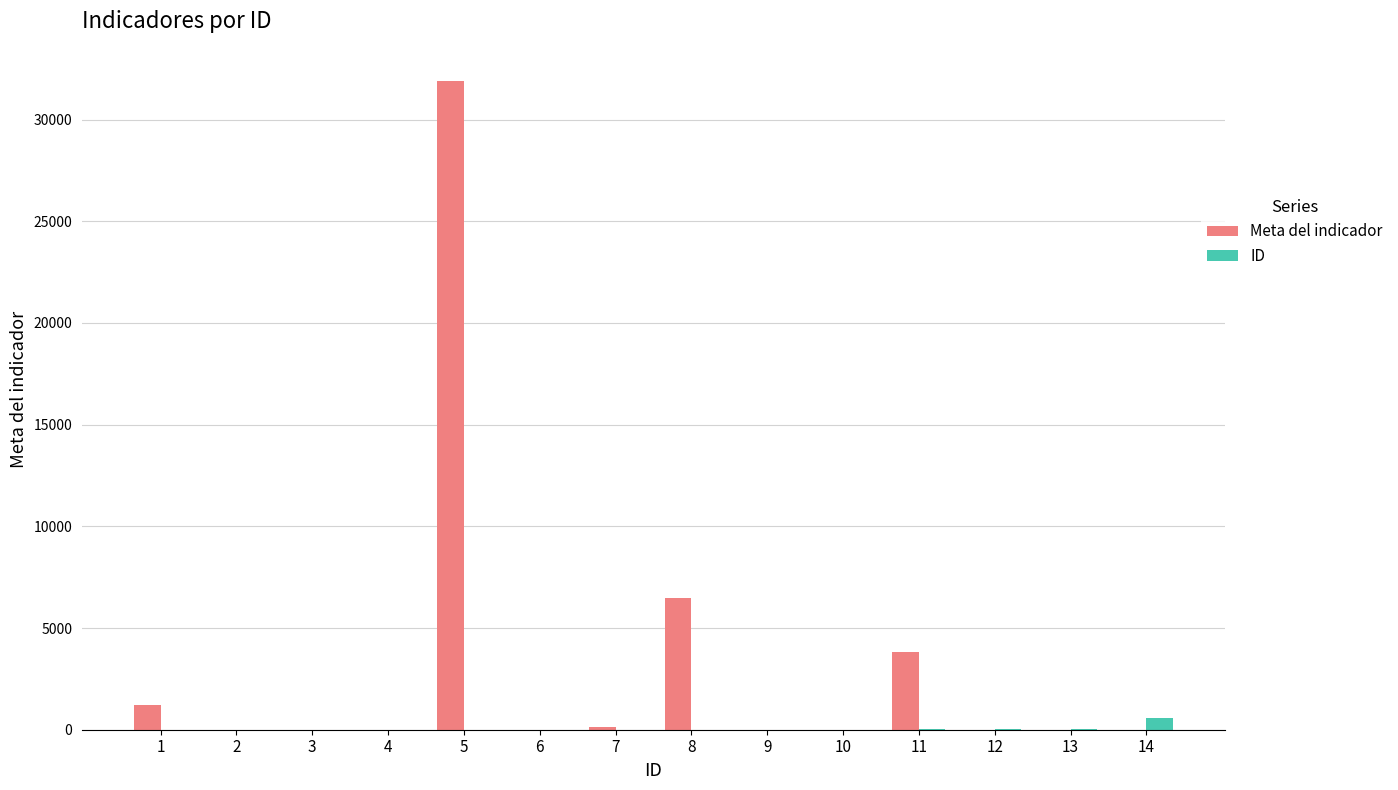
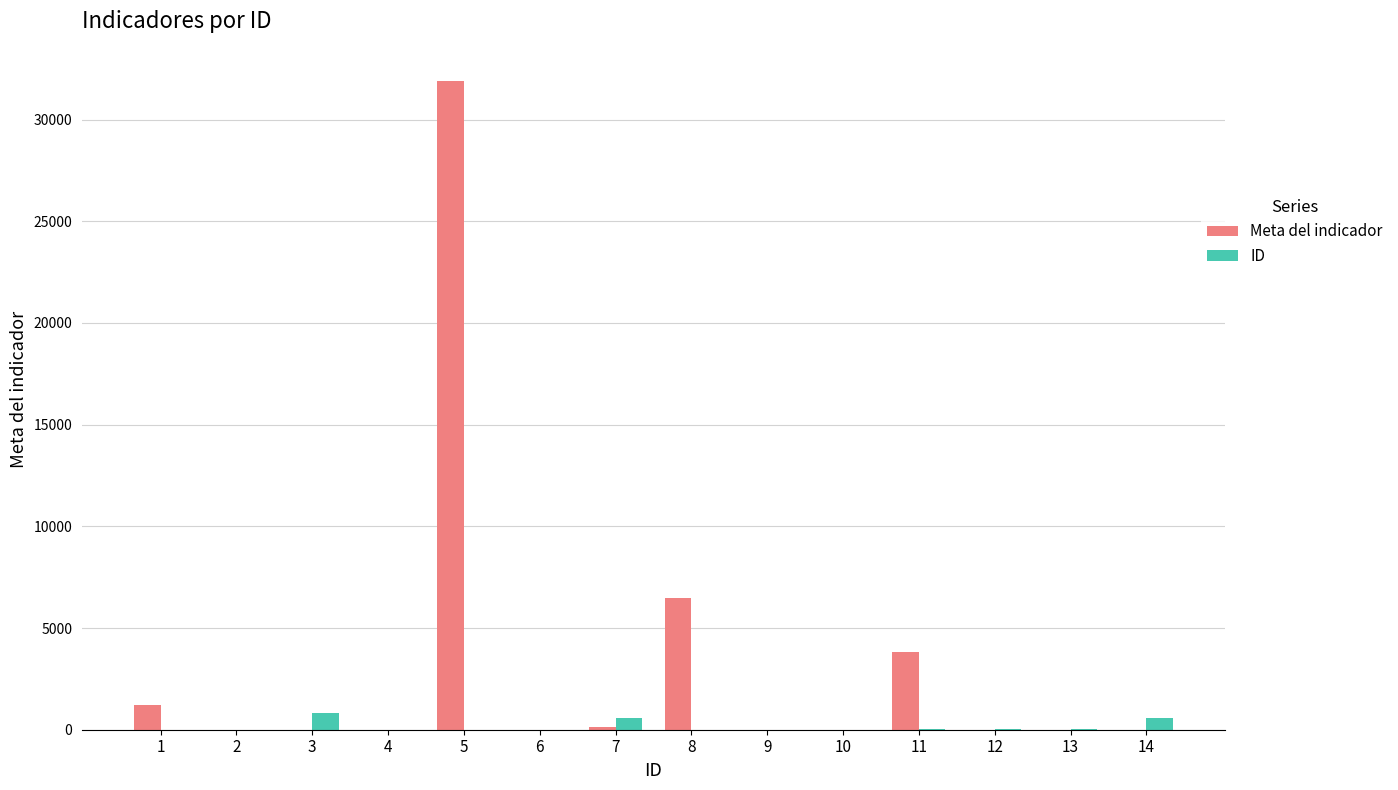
ID, 3: 0 -> 800
ID, 7: 0 -> 600
